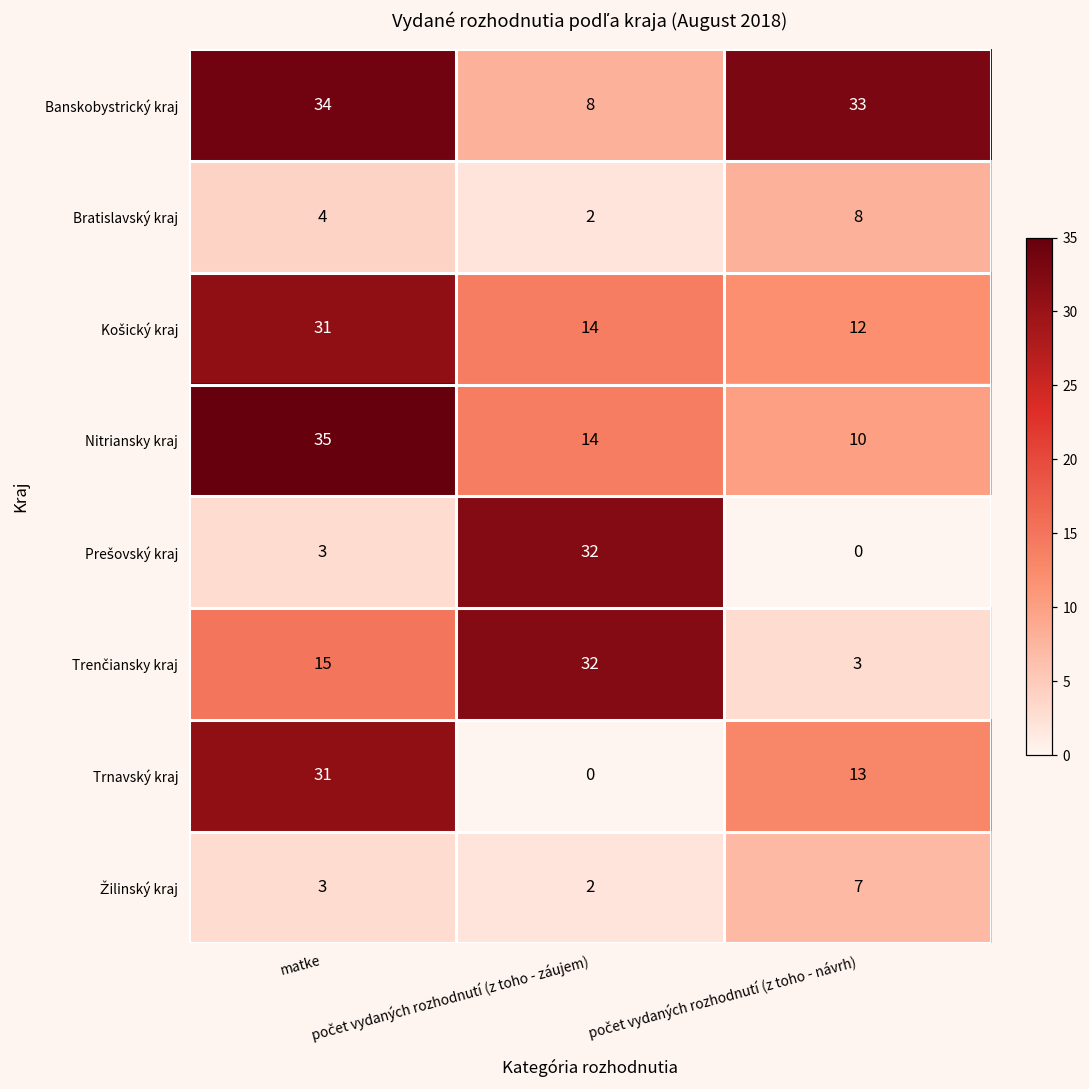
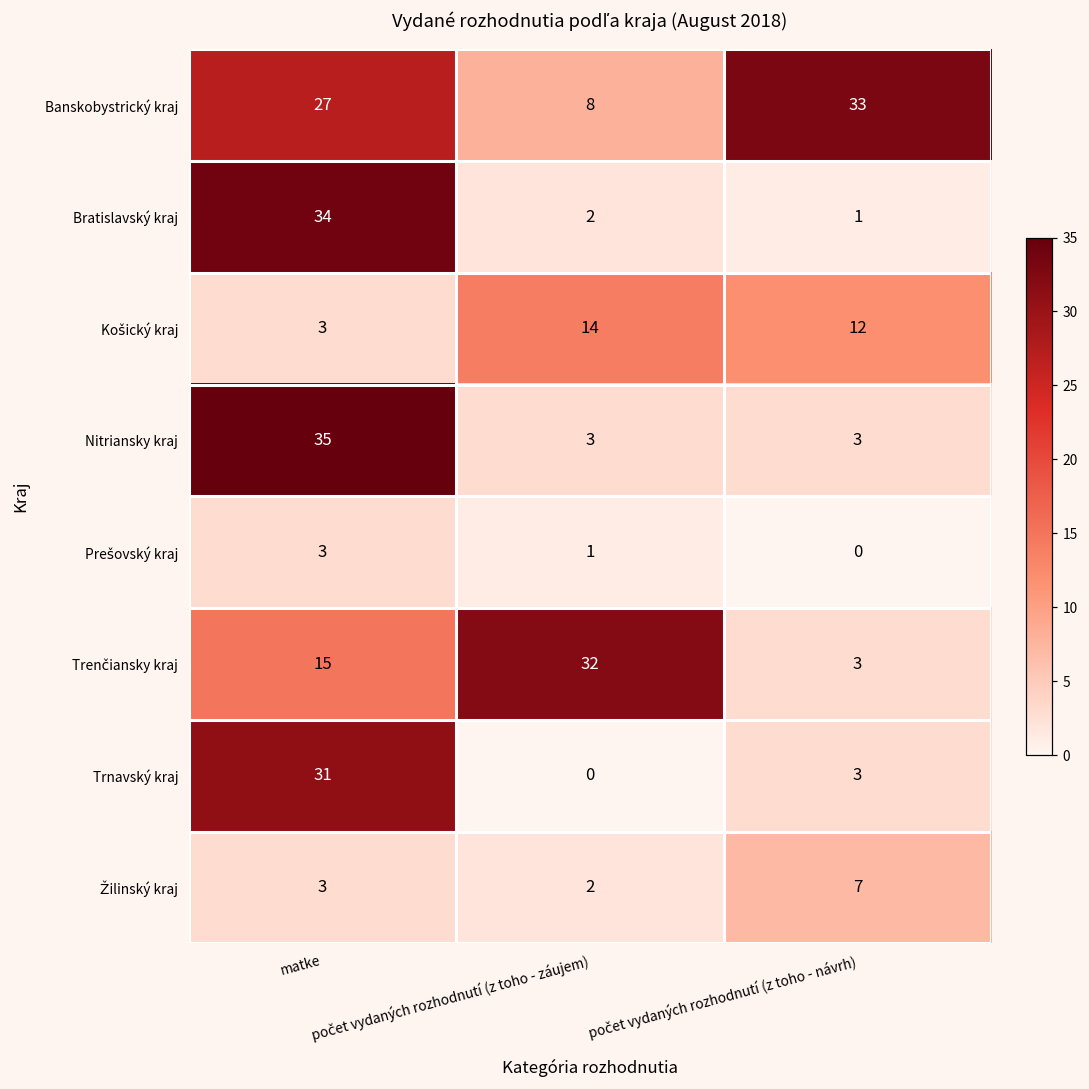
Banskobystrický kraj, matke: 34 -> 27
Bratislavský kraj, matke: 4 -> 34
Bratislavský kraj, počet vydaných rozhodnutí (z toho - návrh): 8 -> 1
Košický kraj, matke: 31 -> 3
Nitriansky kraj, počet vydaných rozhodnutí (z toho - záujem): 14 -> 3
Nitriansky kraj, počet vydaných rozhodnutí (z toho - návrh): 10 -> 3
Prešovský kraj, počet vydaných rozhodnutí (z toho - záujem): 32 -> 1
Trnavský kraj, počet vydaných rozhodnutí (z toho - návrh): 13 -> 3
